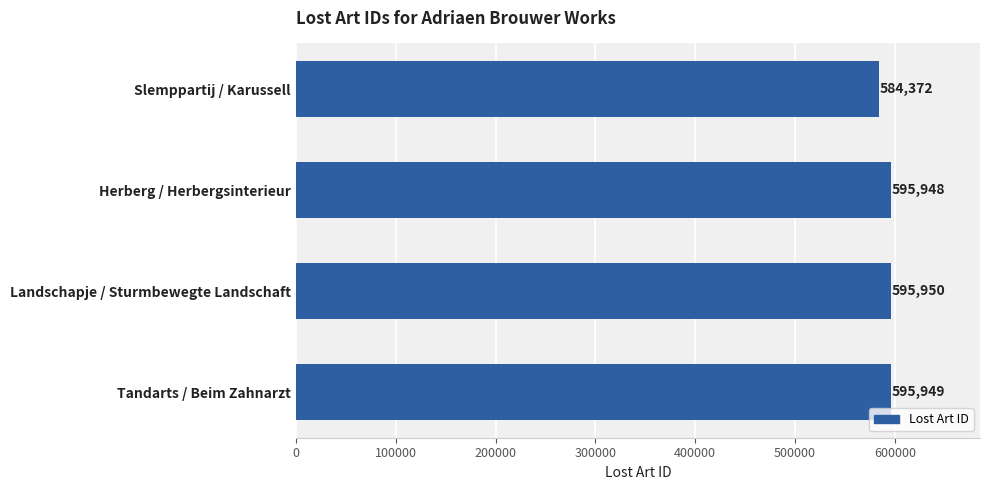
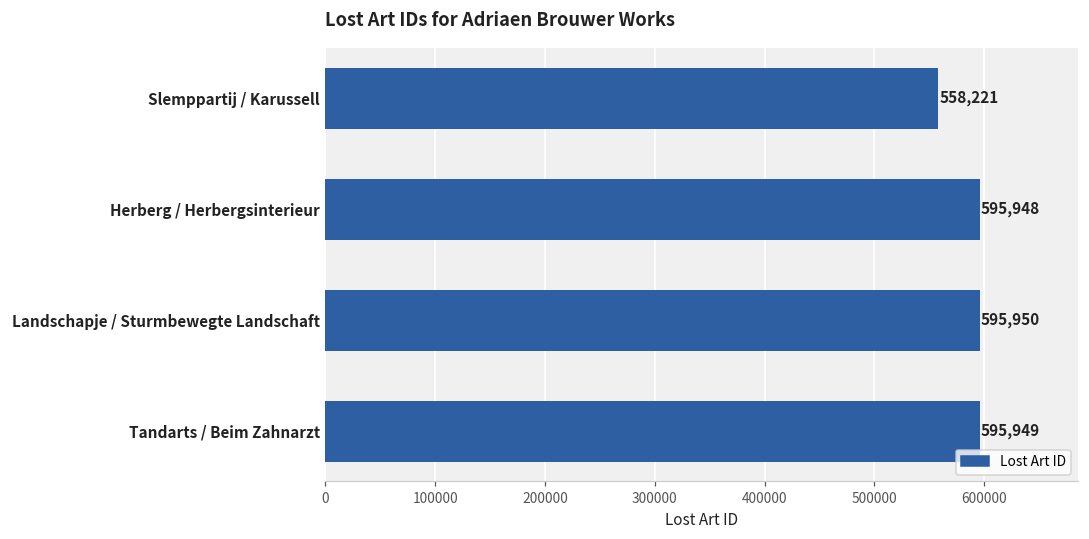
Slemppartij / Karussell: 584,372 -> 558,221
